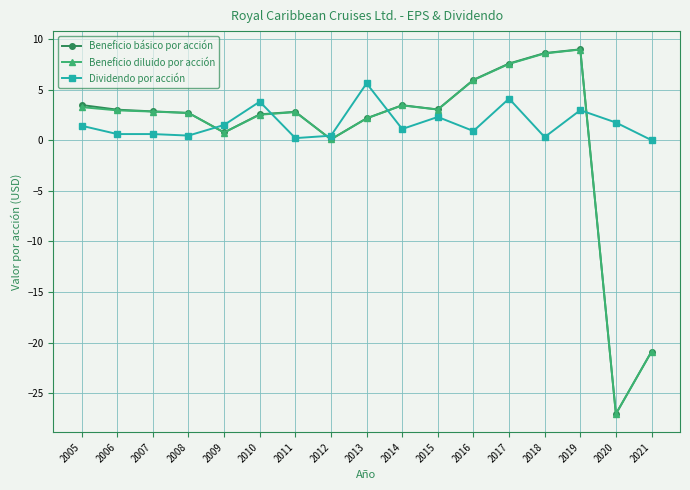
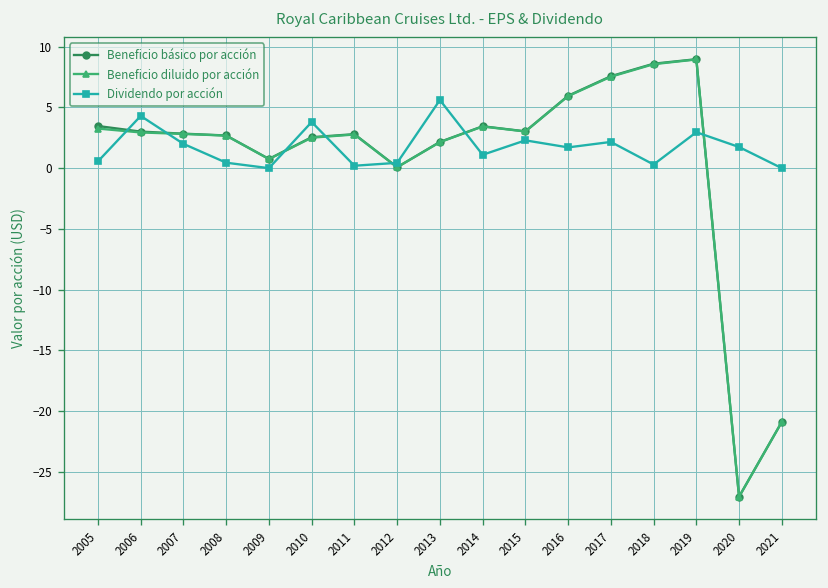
Dividendo por acción, 2005: 1.4 -> 0.6
Dividendo por acción, 2006: 0.6 -> 4.3
Dividendo por acción, 2007: 0.6 -> 2.0
Dividendo por acción, 2009: 1.5 -> 0.0
Dividendo por acción, 2016: 0.9 -> 1.7
Dividendo por acción, 2017: 4.1 -> 2.2
